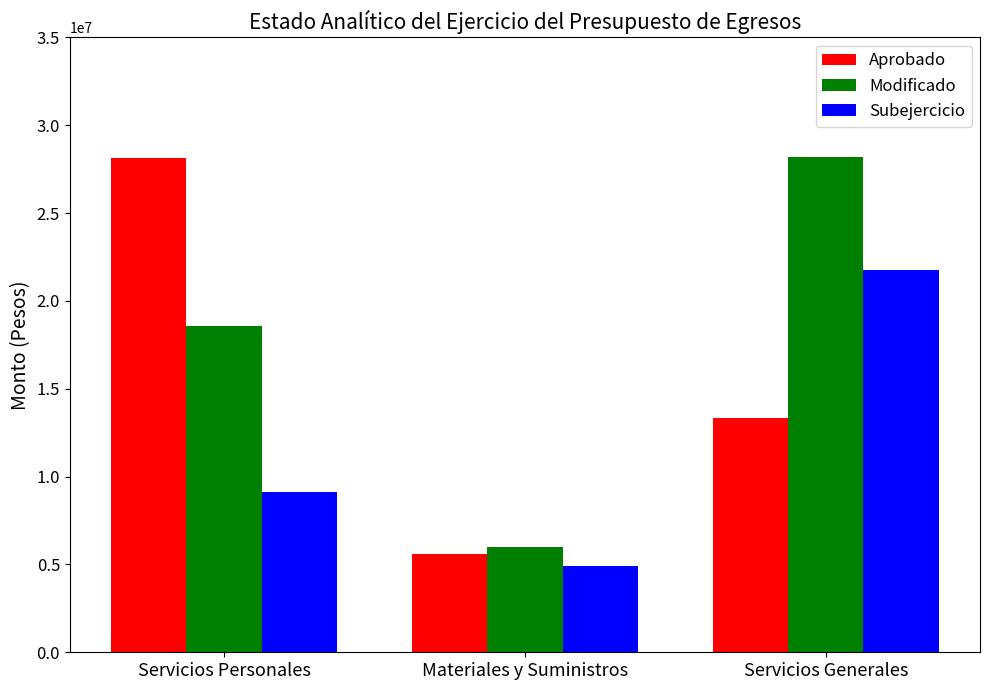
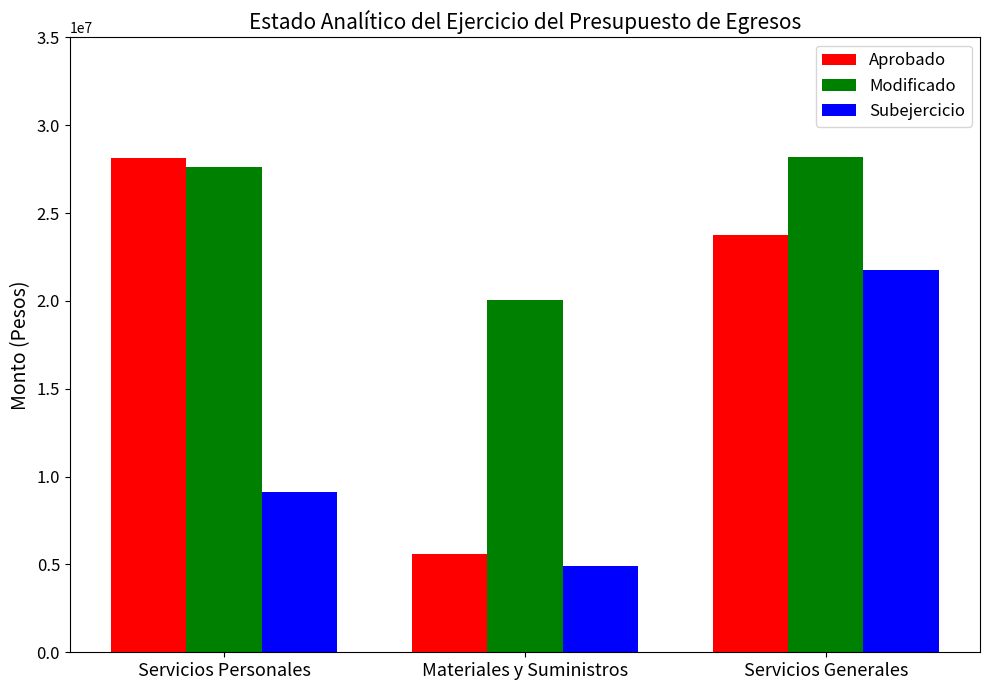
Modificado, Servicios Personales: 18500000 -> 27700000
Modificado, Materiales y Suministros: 6000000 -> 20100000
Aprobado, Servicios Generales: 13400000 -> 23700000
